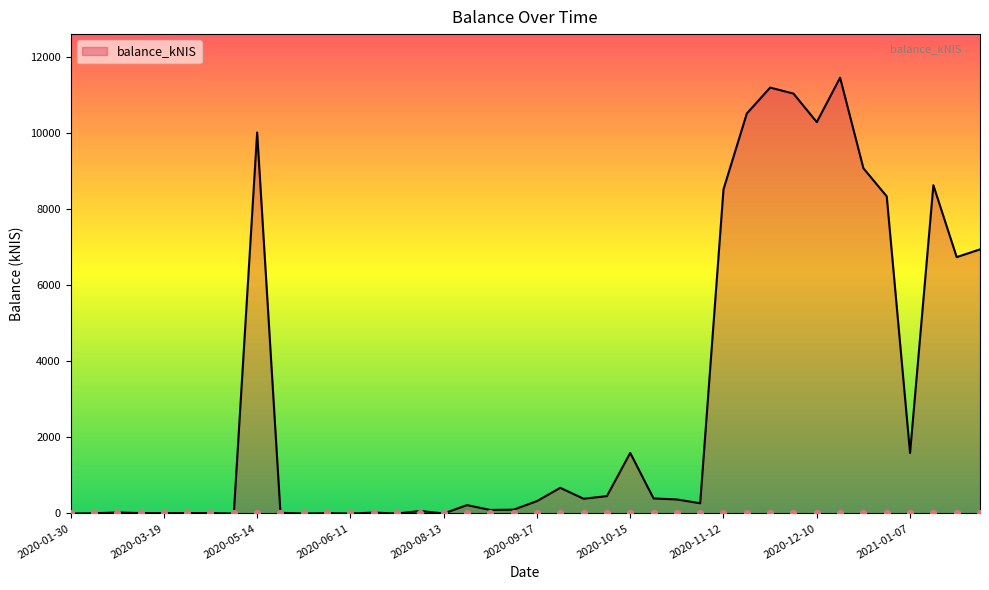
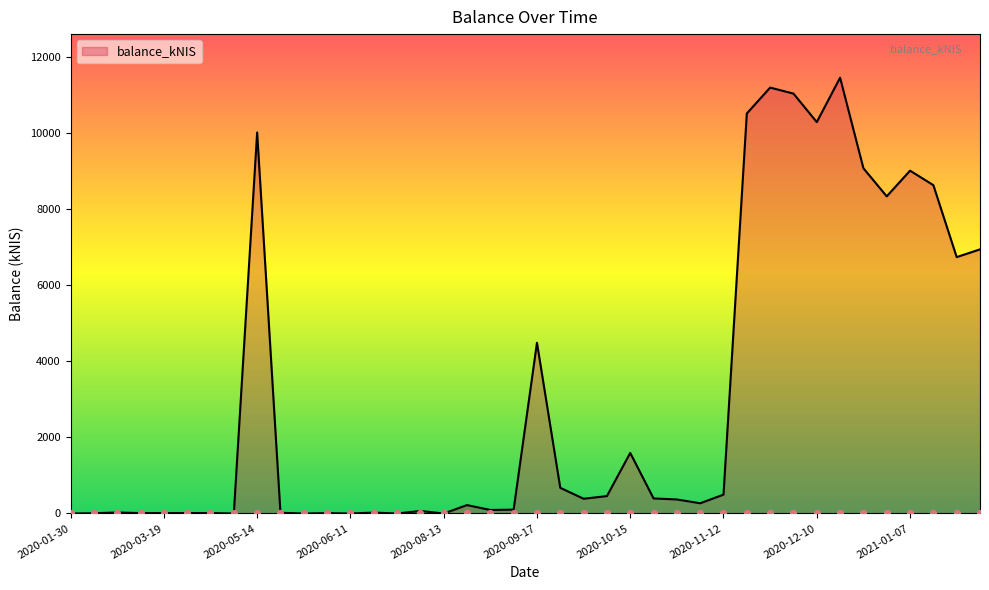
balance_kNIS, 2020-09-17: 300 -> 4500
balance_kNIS, 2020-11-12: 8500 -> 500
balance_kNIS, 2021-01-07: 1600 -> 9000
